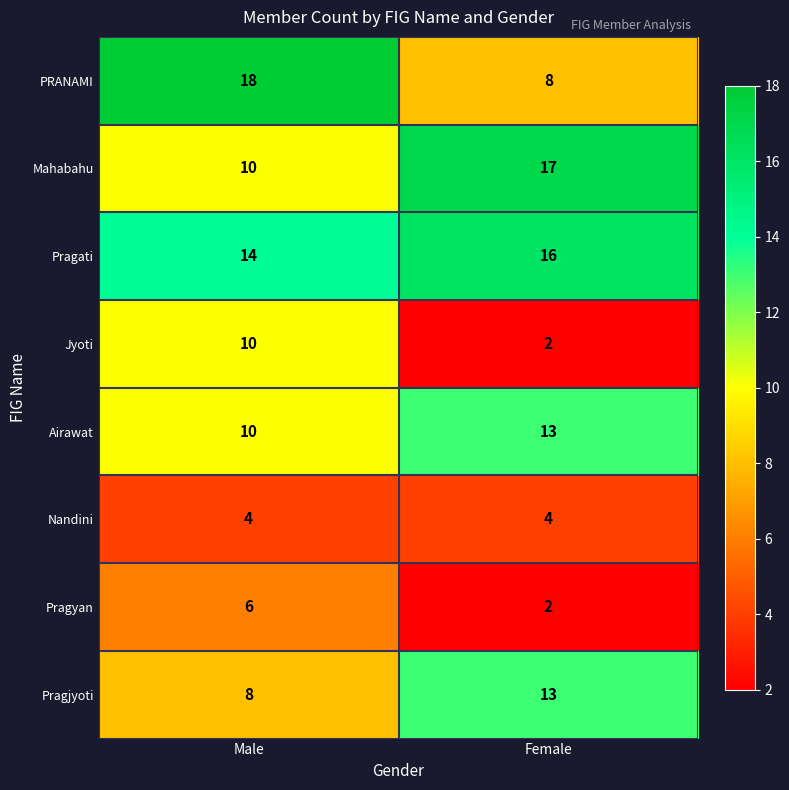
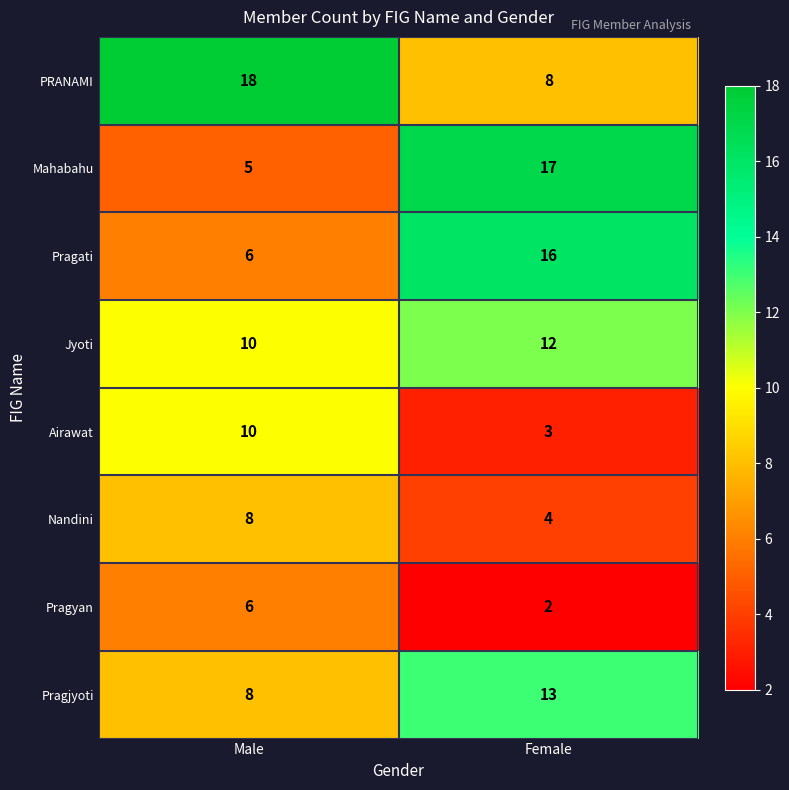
Mahabahu, Male: 10 -> 5
Pragati, Male: 14 -> 6
Jyoti, Female: 2 -> 12
Airawat, Female: 13 -> 3
Nandini, Male: 4 -> 8
